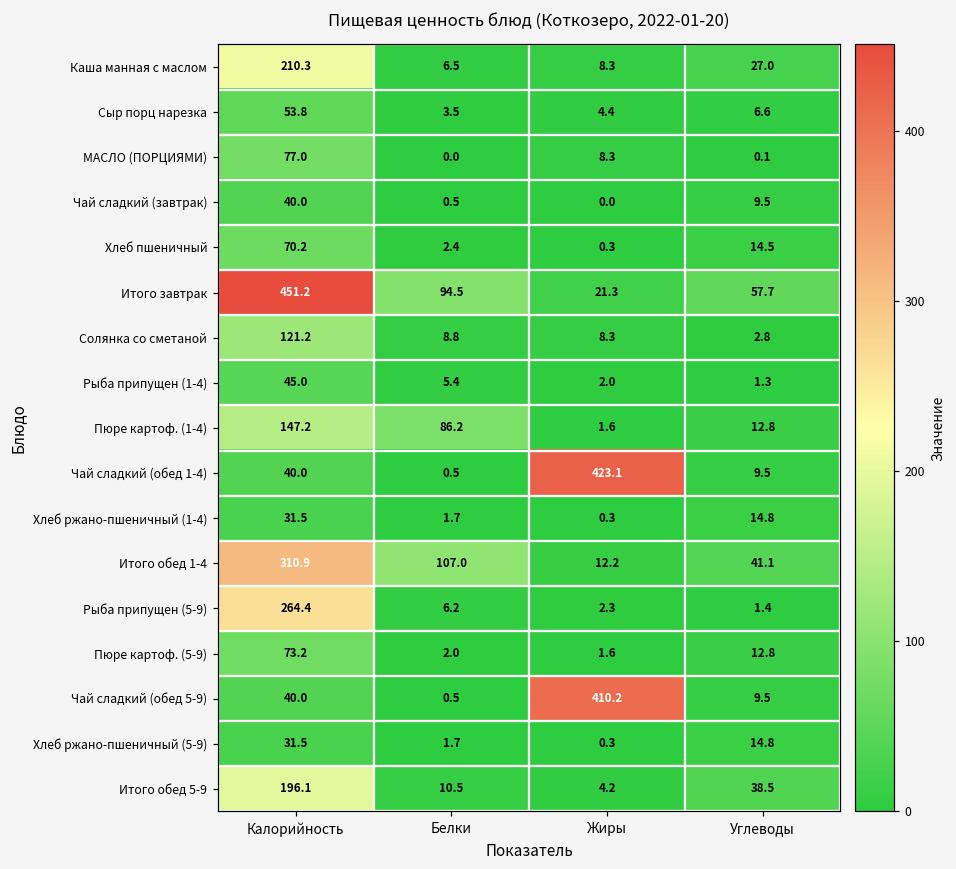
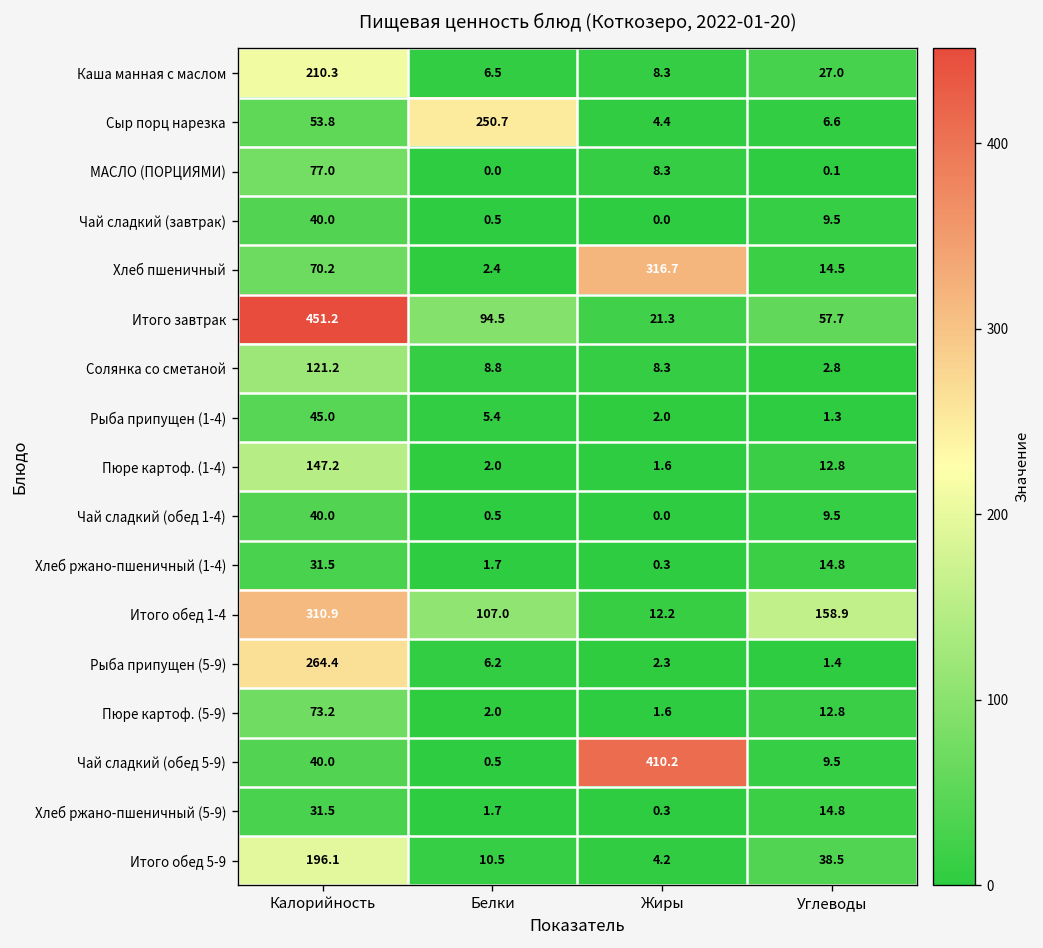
Сыр порц нарезка, Белки: 3.5 -> 250.7
Хлеб пшеничный, Жиры: 0.3 -> 316.7
Пюре картоф. (1-4), Белки: 86.2 -> 2.0
Чай сладкий (обед 1-4), Жиры: 423.1 -> 0.0
Итого обед 1-4, Углеводы: 41.1 -> 158.9
